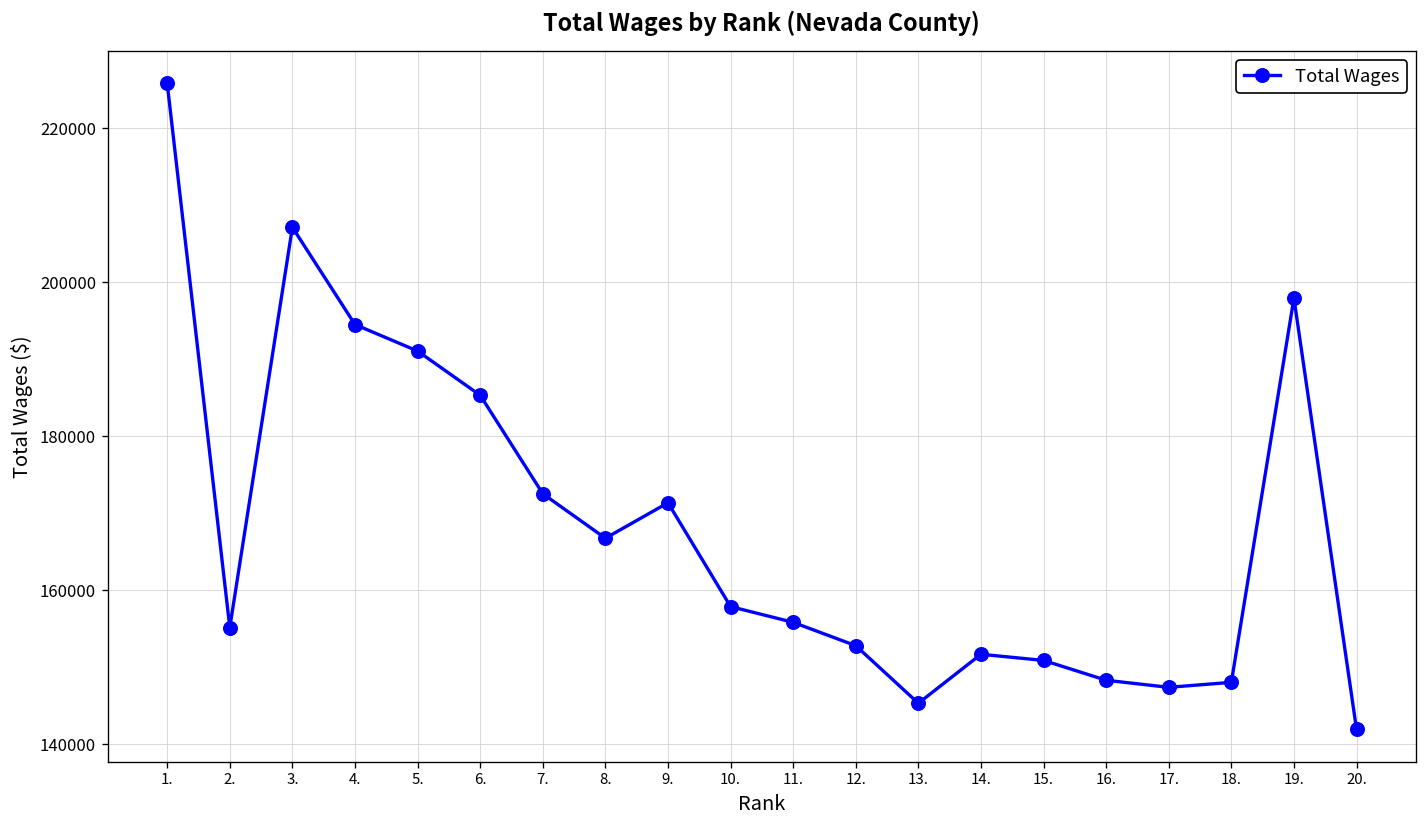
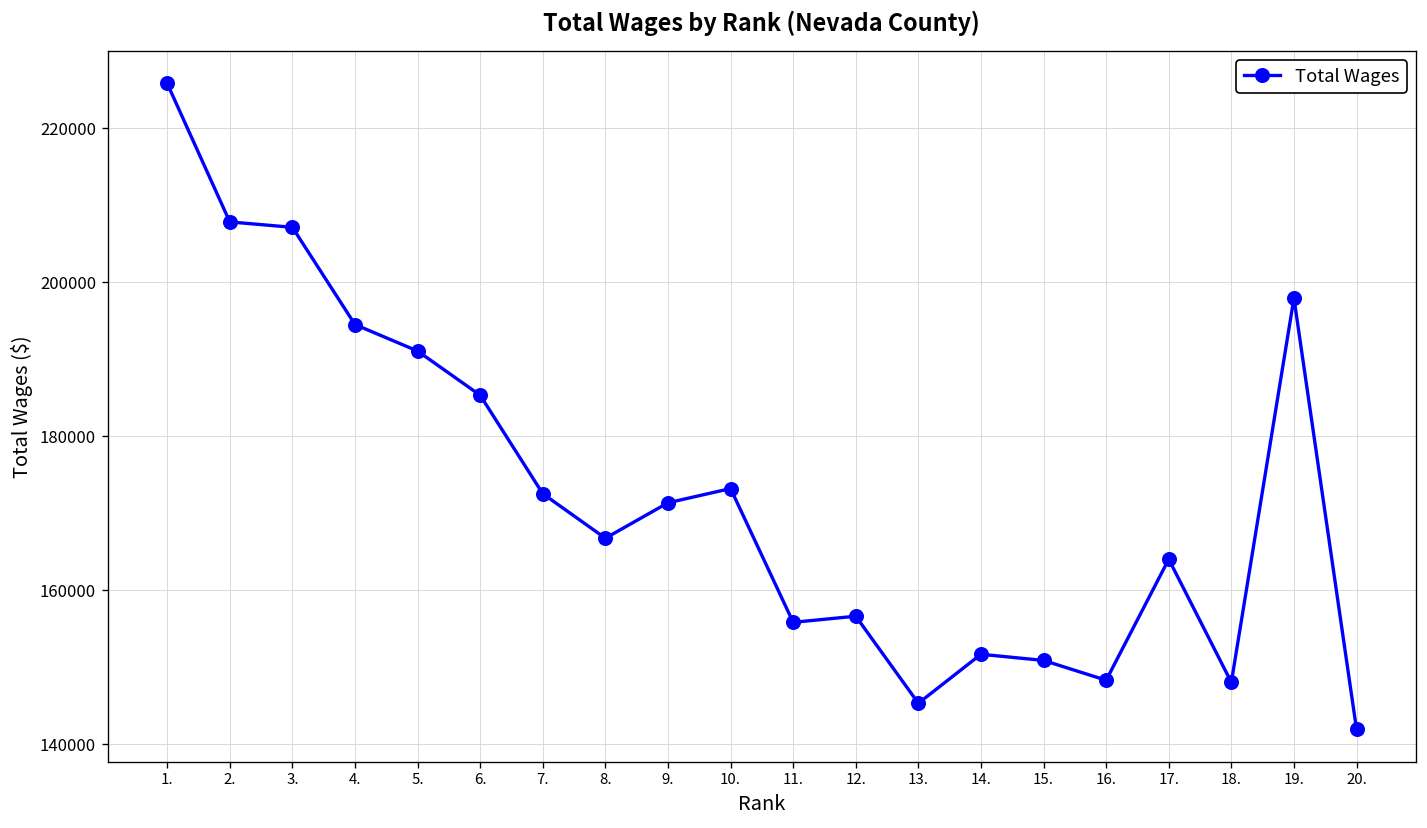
2.: 155000 -> 208000
10.: 158000 -> 173000
12.: 153000 -> 157000
17.: 147000 -> 164000
